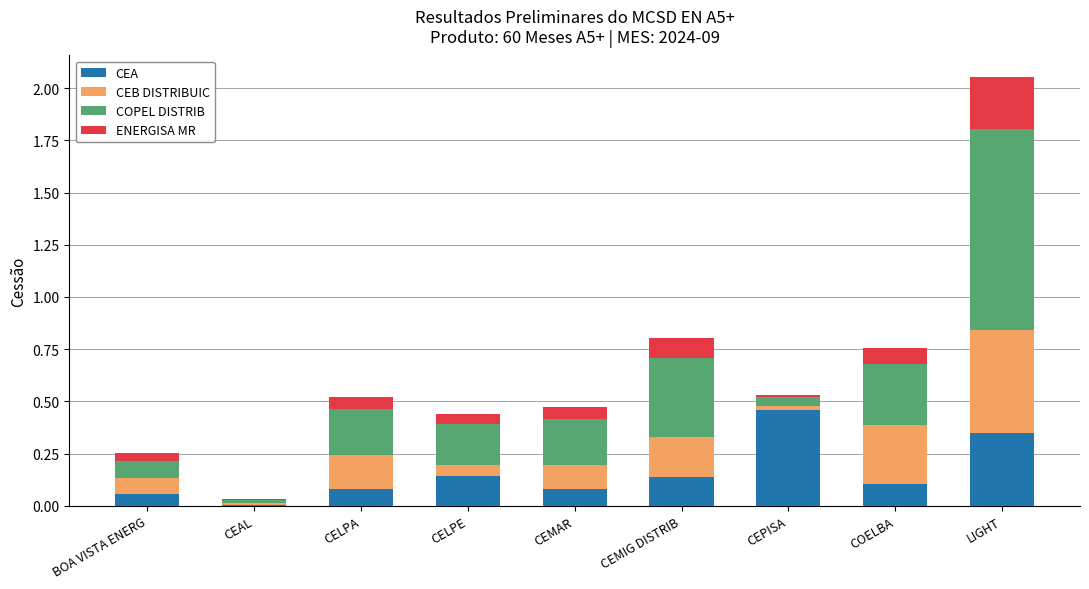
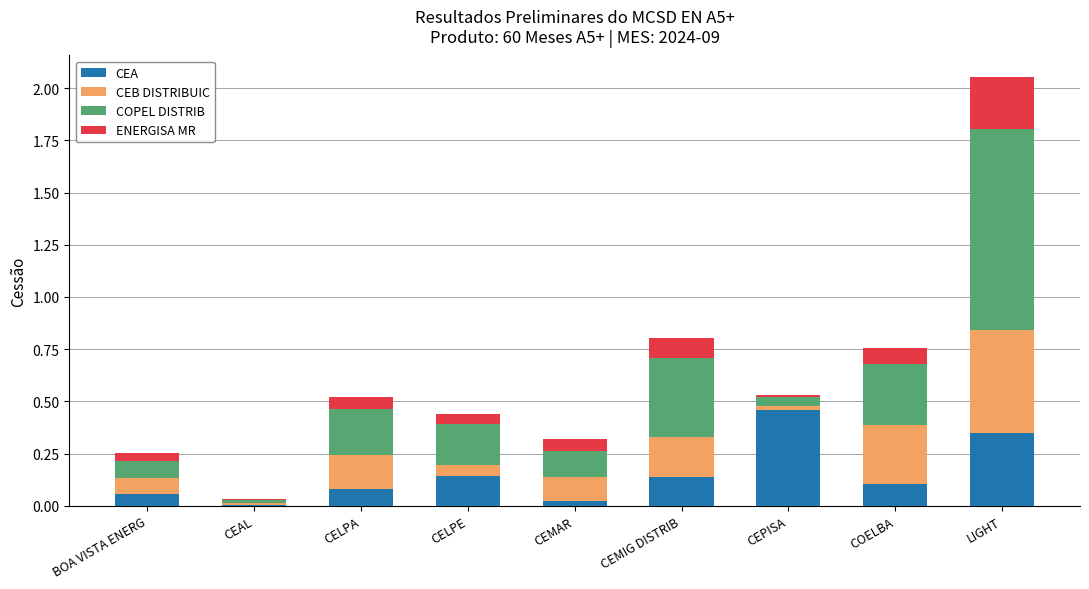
CEA, CEMAR: 0.08 -> 0.02
COPEL DISTRIB, CEMAR: 0.22 -> 0.13
